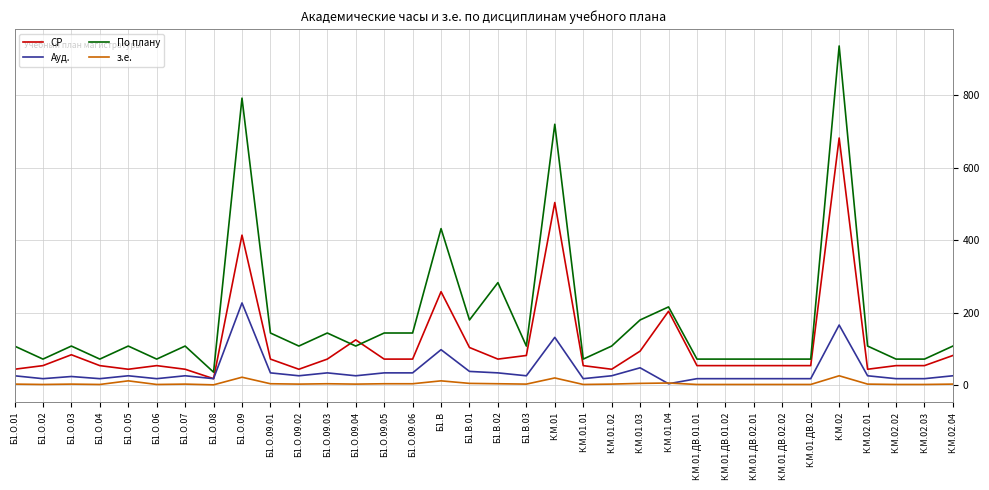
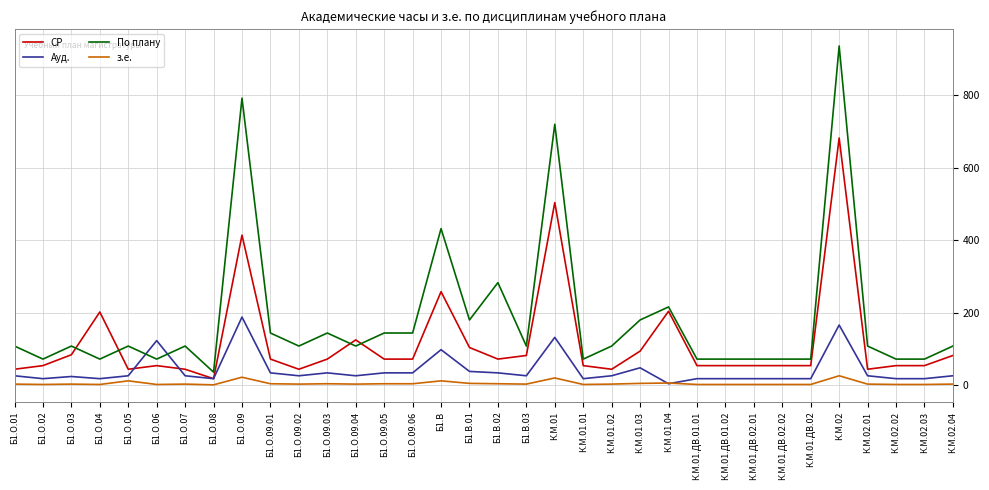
СР, Б1.О.04: 50 -> 200
Ауд., Б1.О.06: 20 -> 120
Ауд., Б1.О.09: 230 -> 190
